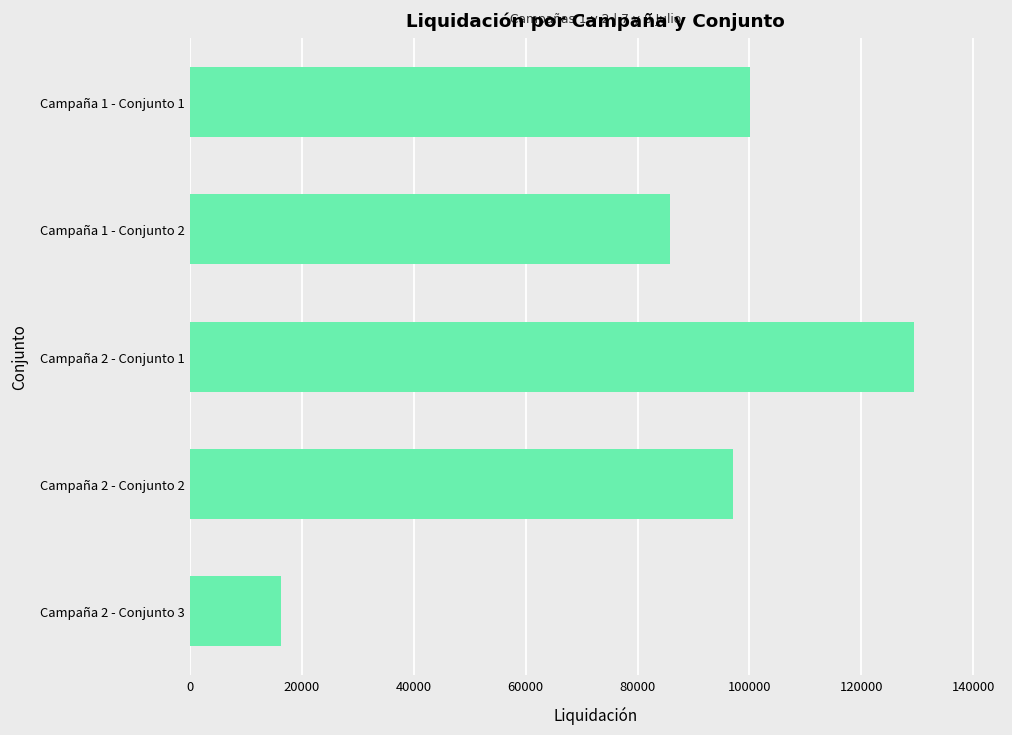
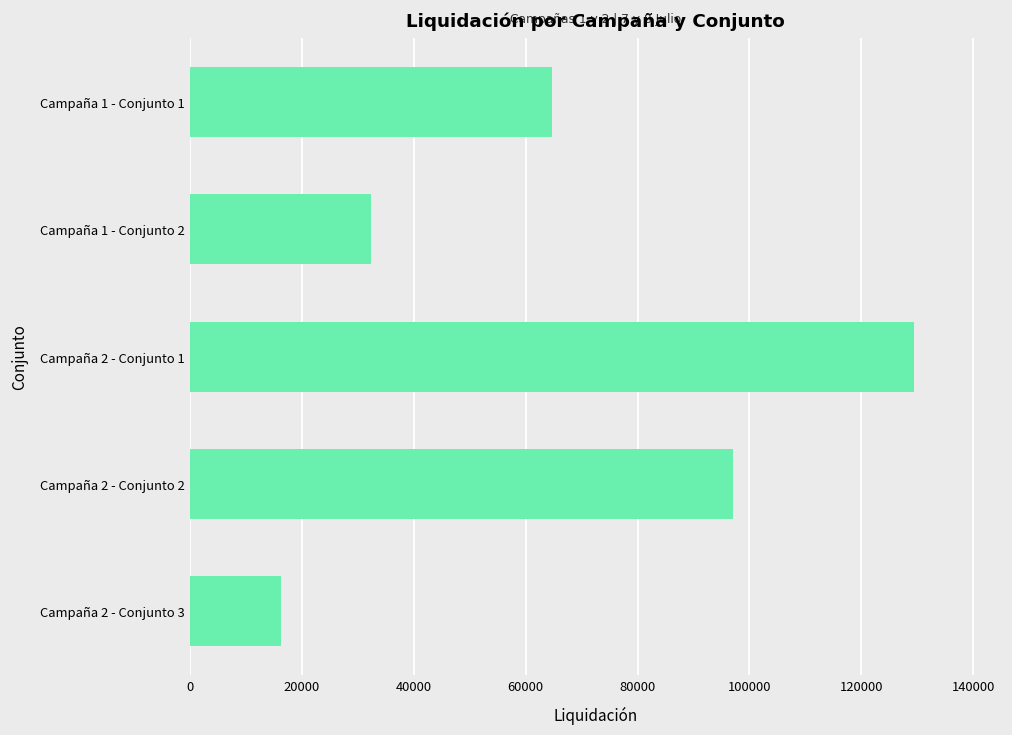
Campaña 1 - Conjunto 1: 100000 -> 65000
Campaña 1 - Conjunto 2: 86000 -> 32000
